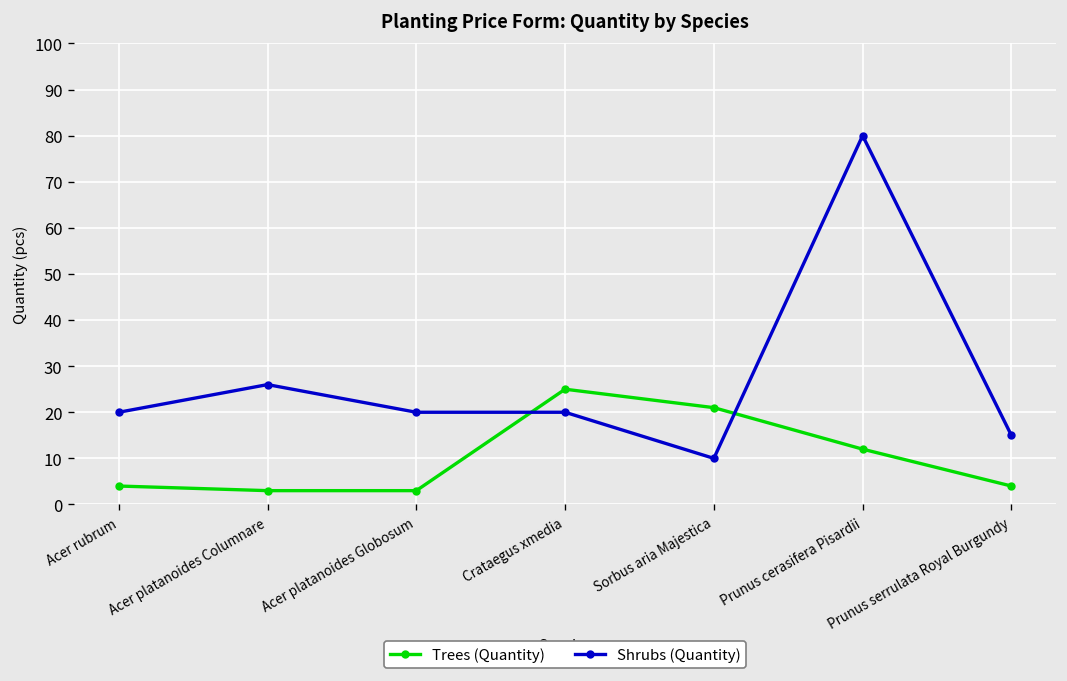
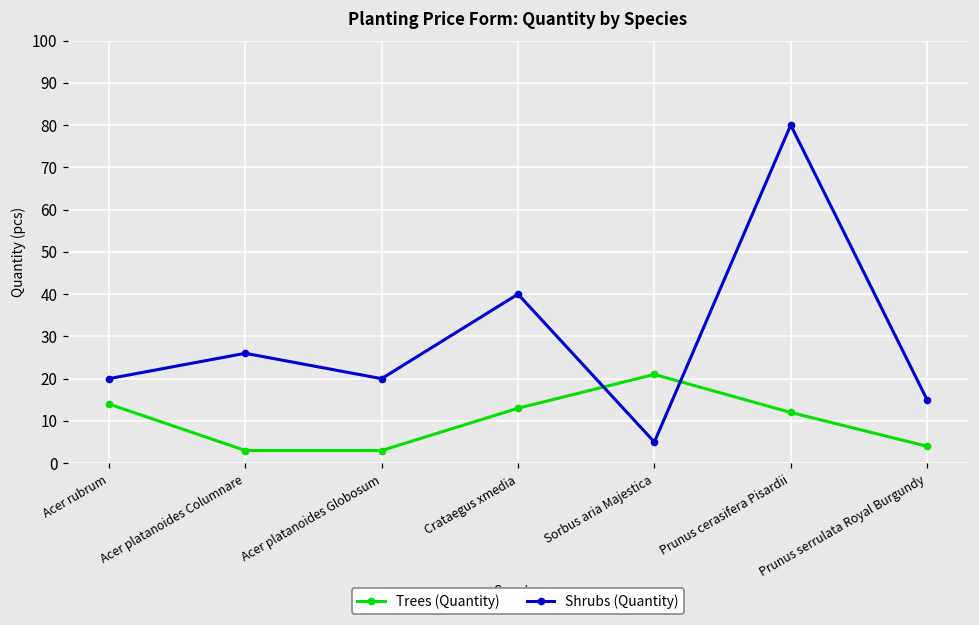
Trees (Quantity), Acer rubrum: 4 -> 14
Trees (Quantity), Crataegus xmedia: 25 -> 13
Shrubs (Quantity), Crataegus xmedia: 20 -> 40
Shrubs (Quantity), Sorbus aria Majestica: 10 -> 5
